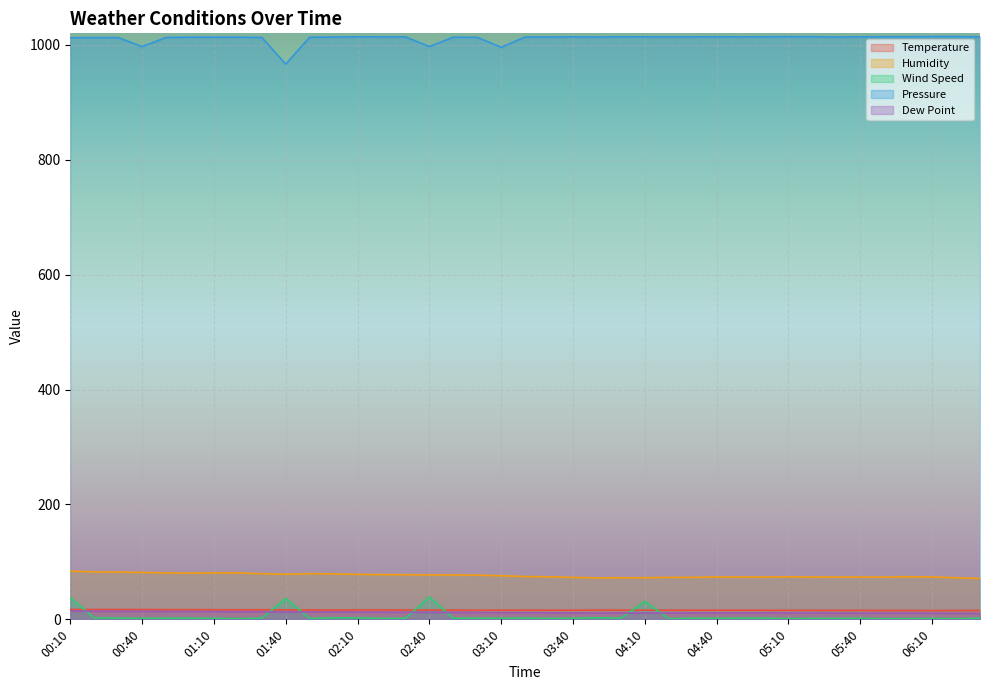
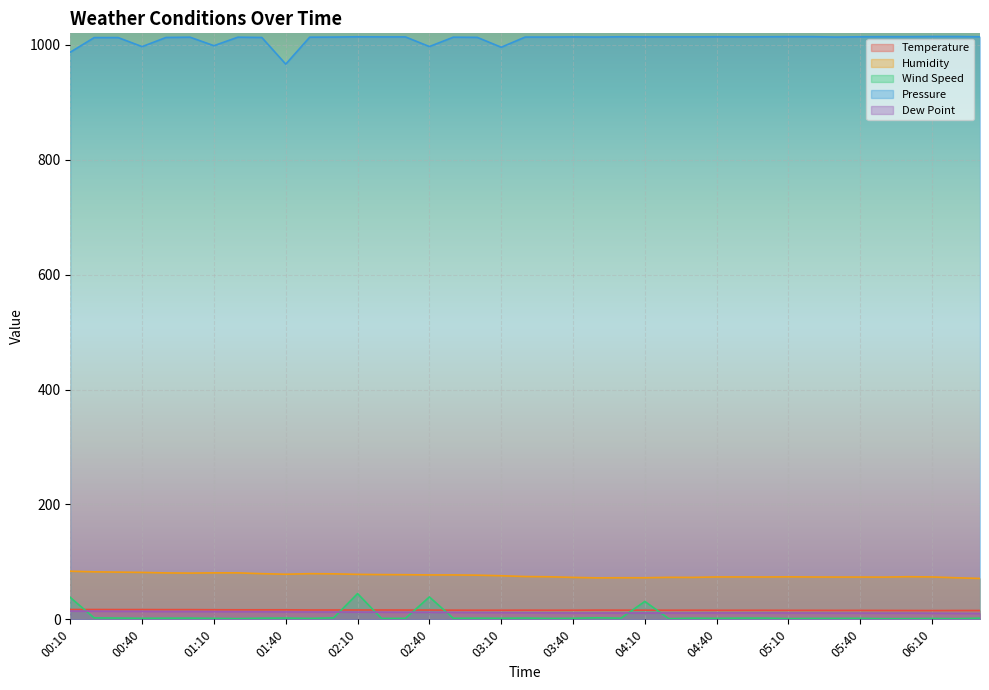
Pressure, 00:10: 1010 -> 990
Pressure, 01:10: 1010 -> 1000
Wind Speed, 01:40: 40 -> 0
Wind Speed, 02:10: 0 -> 40
